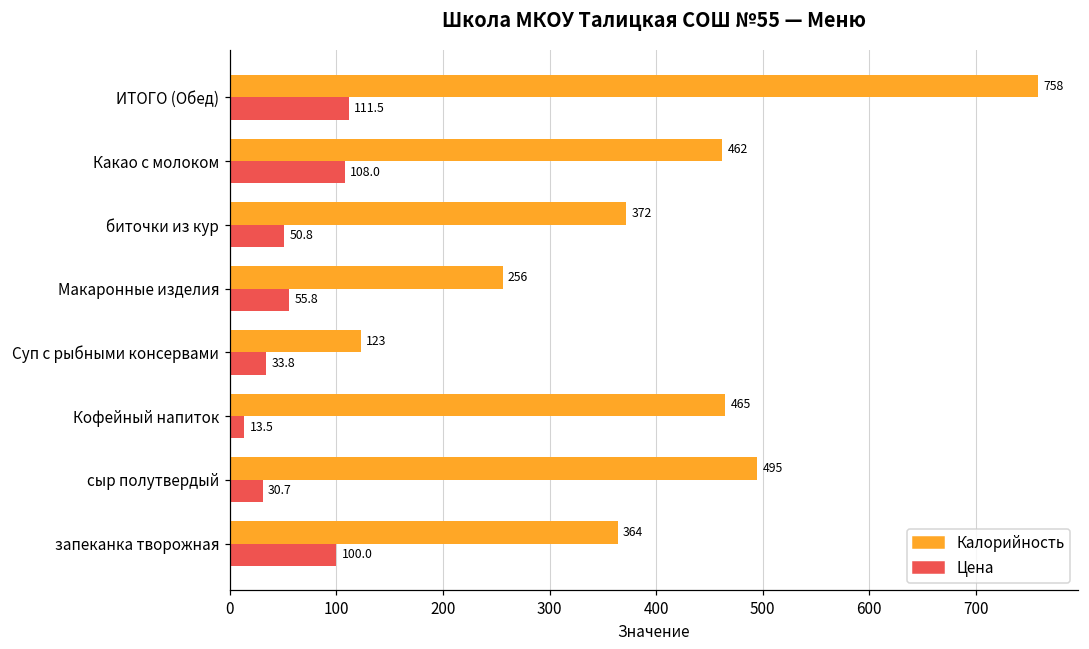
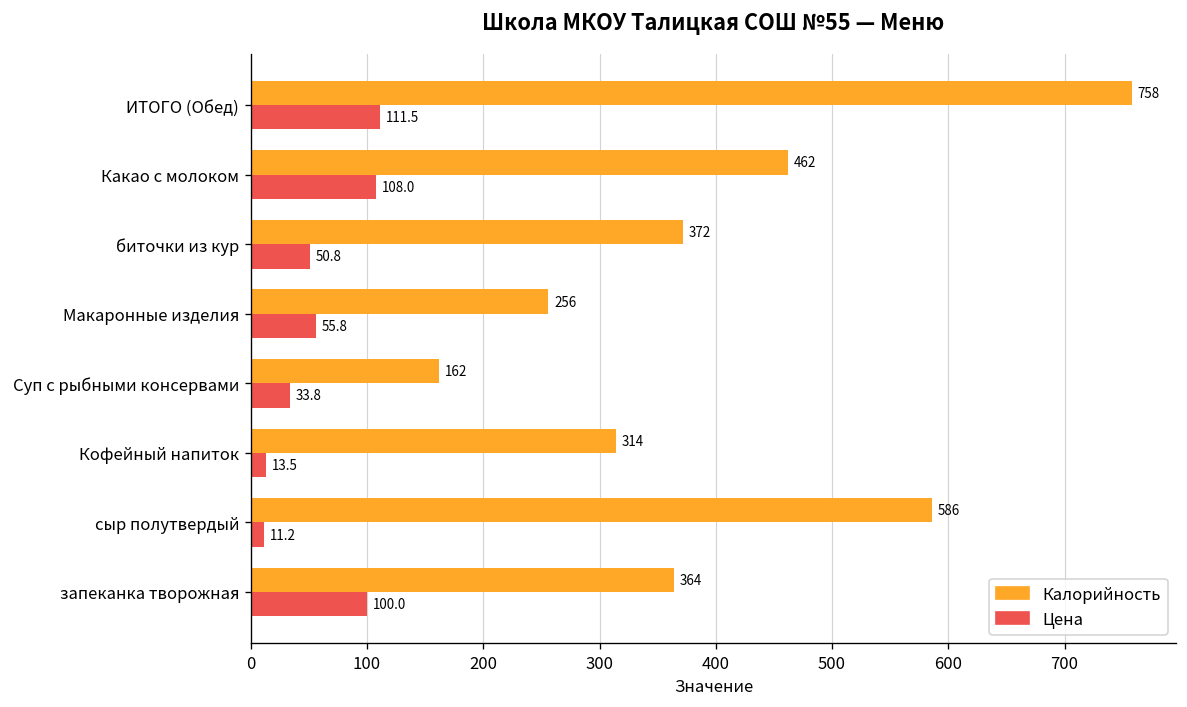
Калорийность, Суп с рыбными консервами: 123 -> 162
Калорийность, Кофейный напиток: 465 -> 314
Калорийность, сыр полутвердый: 495 -> 586
Цена, сыр полутвердый: 30.7 -> 11.2
